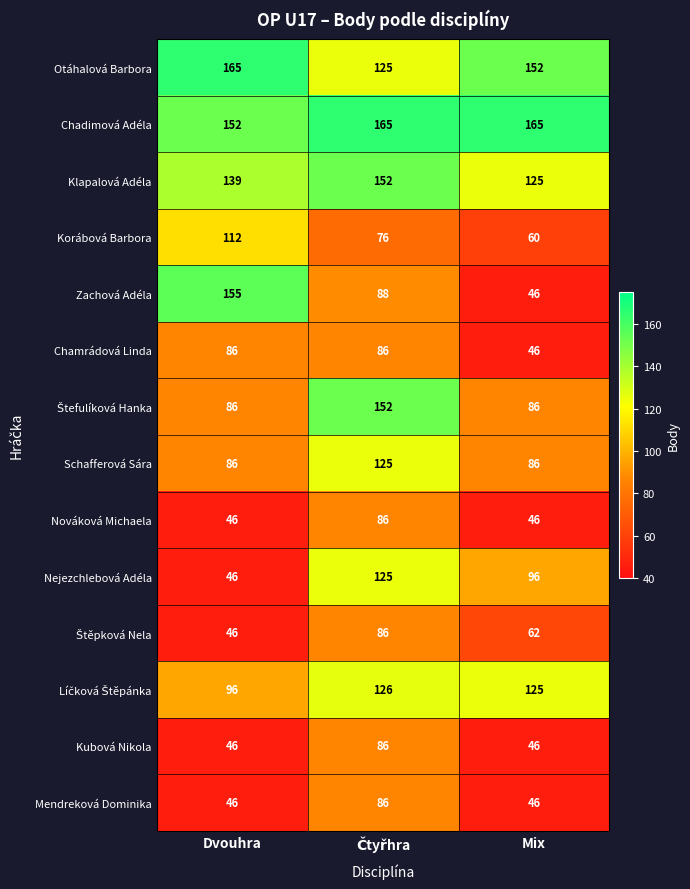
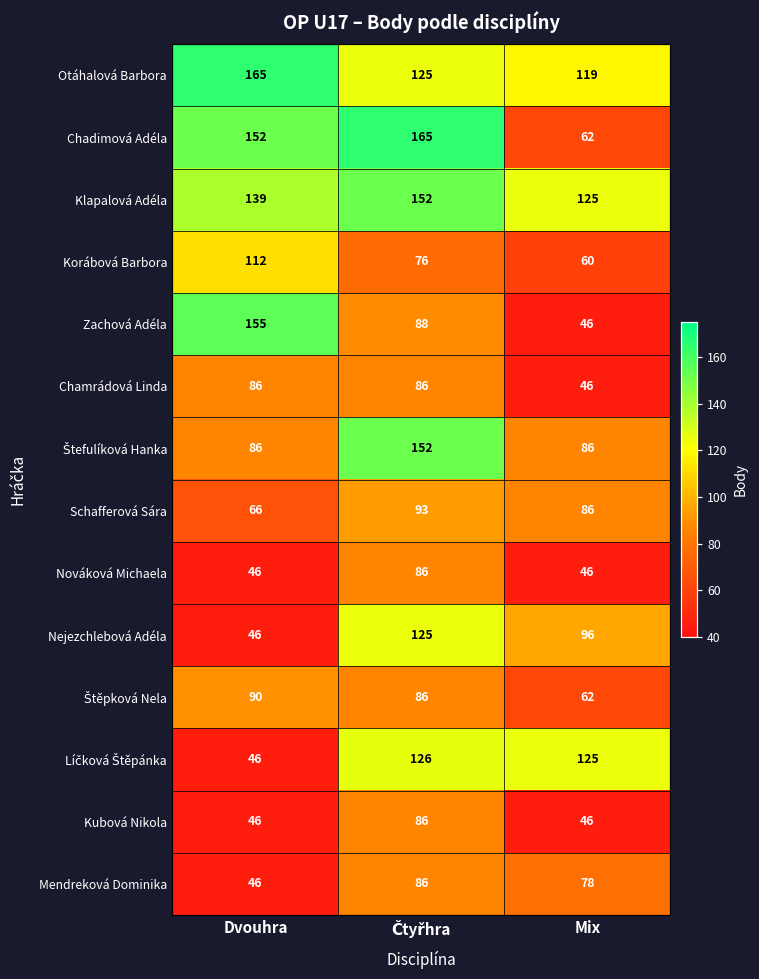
Otáhalová Barbora, Mix: 152 -> 119
Chadimová Adéla, Mix: 165 -> 62
Schafferová Sára, Dvouhra: 86 -> 66
Schafferová Sára, Čtyřhra: 125 -> 93
Štěpková Nela, Dvouhra: 46 -> 90
Líčková Štěpánka, Dvouhra: 96 -> 46
Mendreková Dominika, Mix: 46 -> 78
